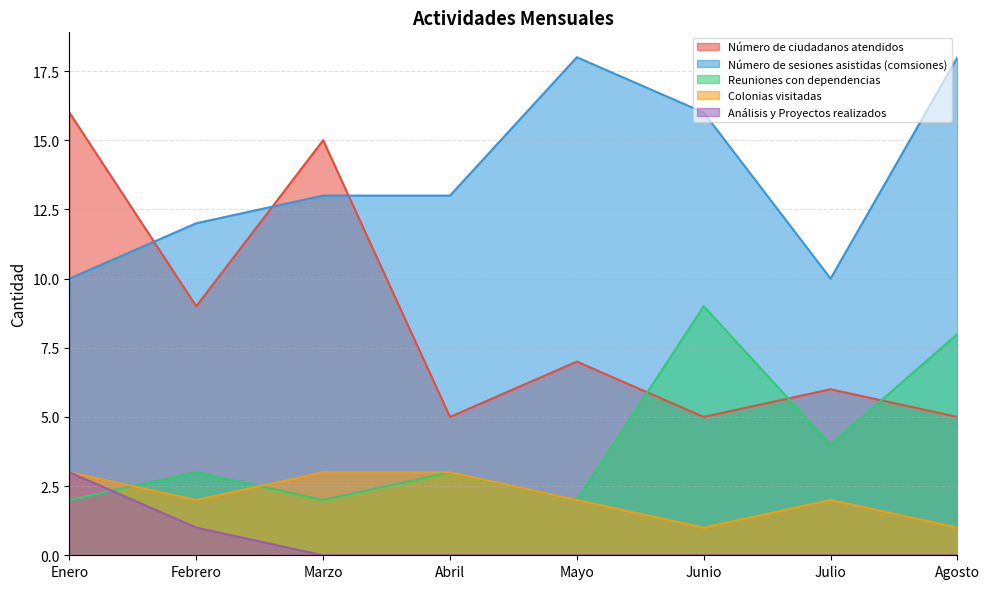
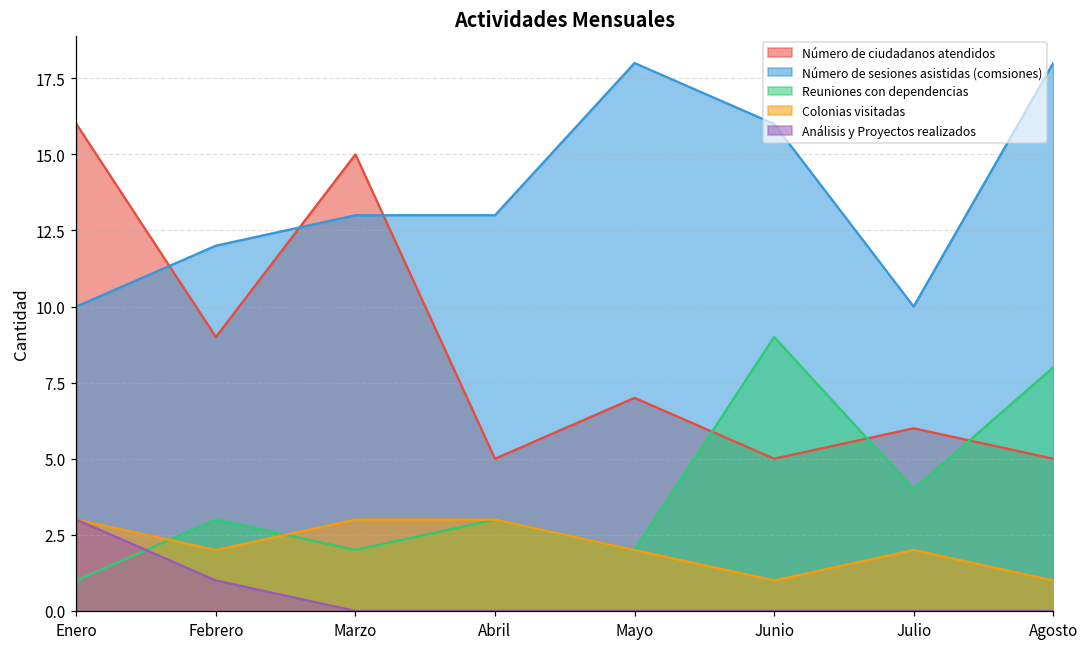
Reuniones con dependencias, Enero: 2 -> 1
